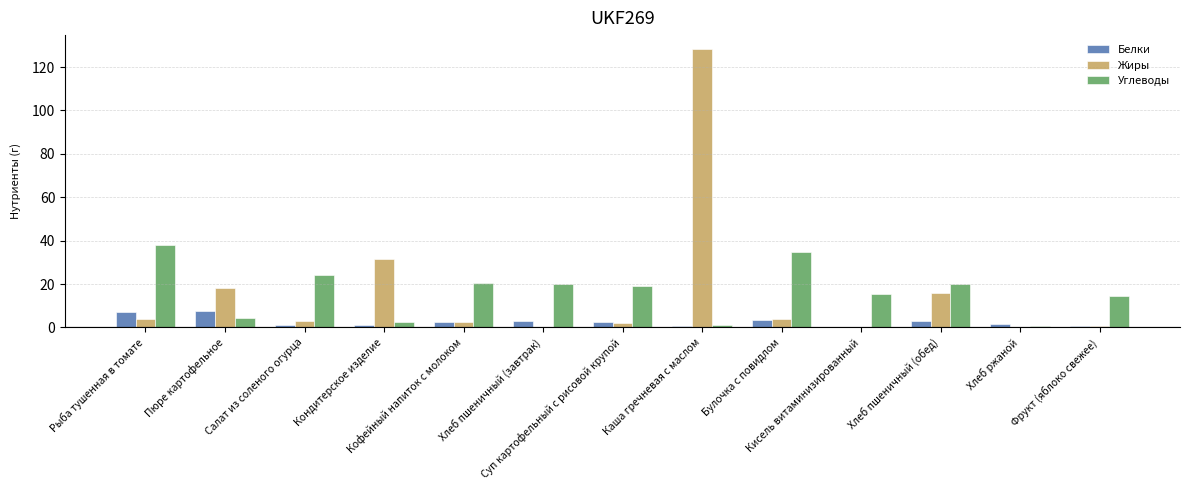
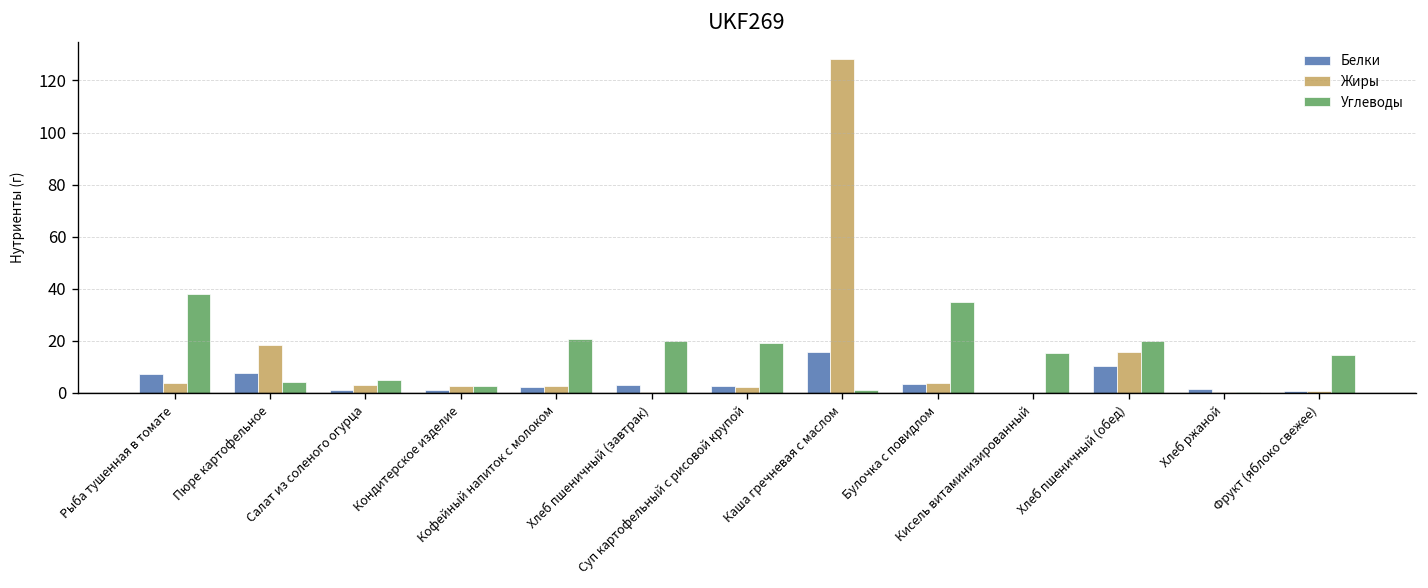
Углеводы, Салат из соленого огурца: 24 -> 5
Жиры, Кондитерское изделие: 32 -> 3
Белки, Каша гречневая с маслом: 1 -> 16
Белки, Хлеб пшеничный (обед): 3 -> 10
